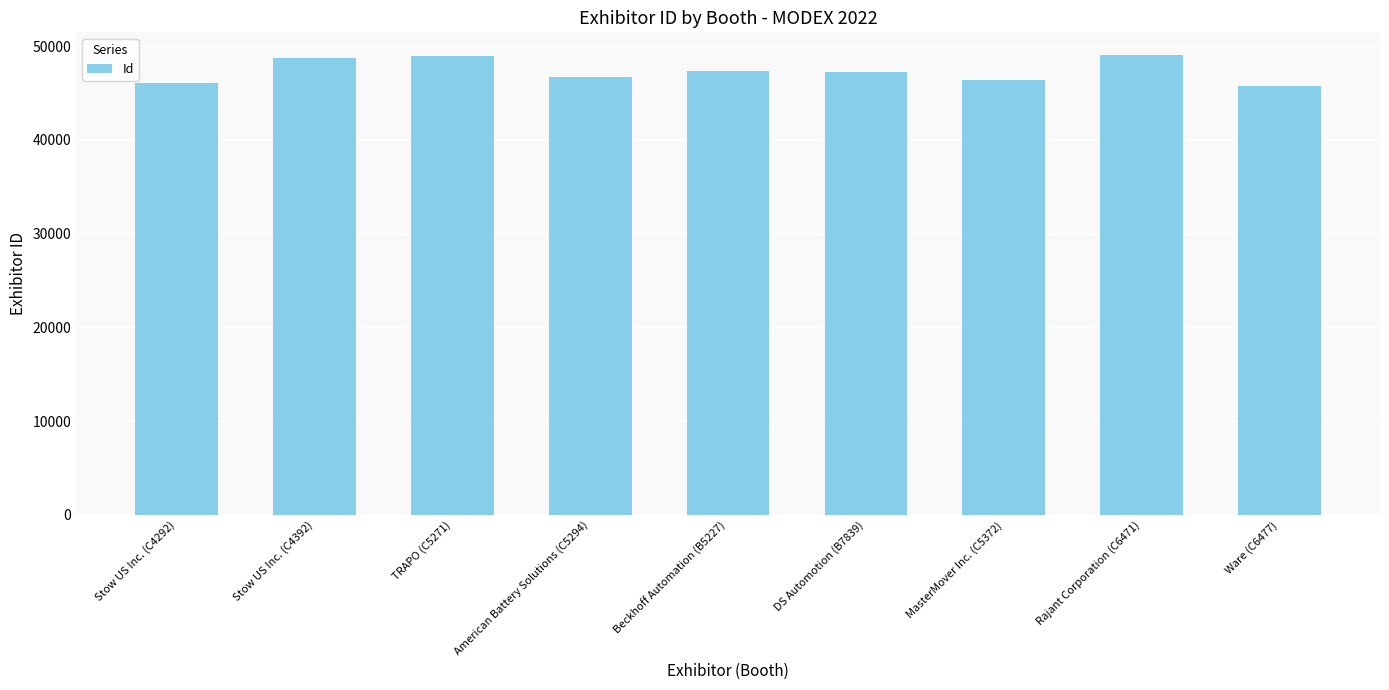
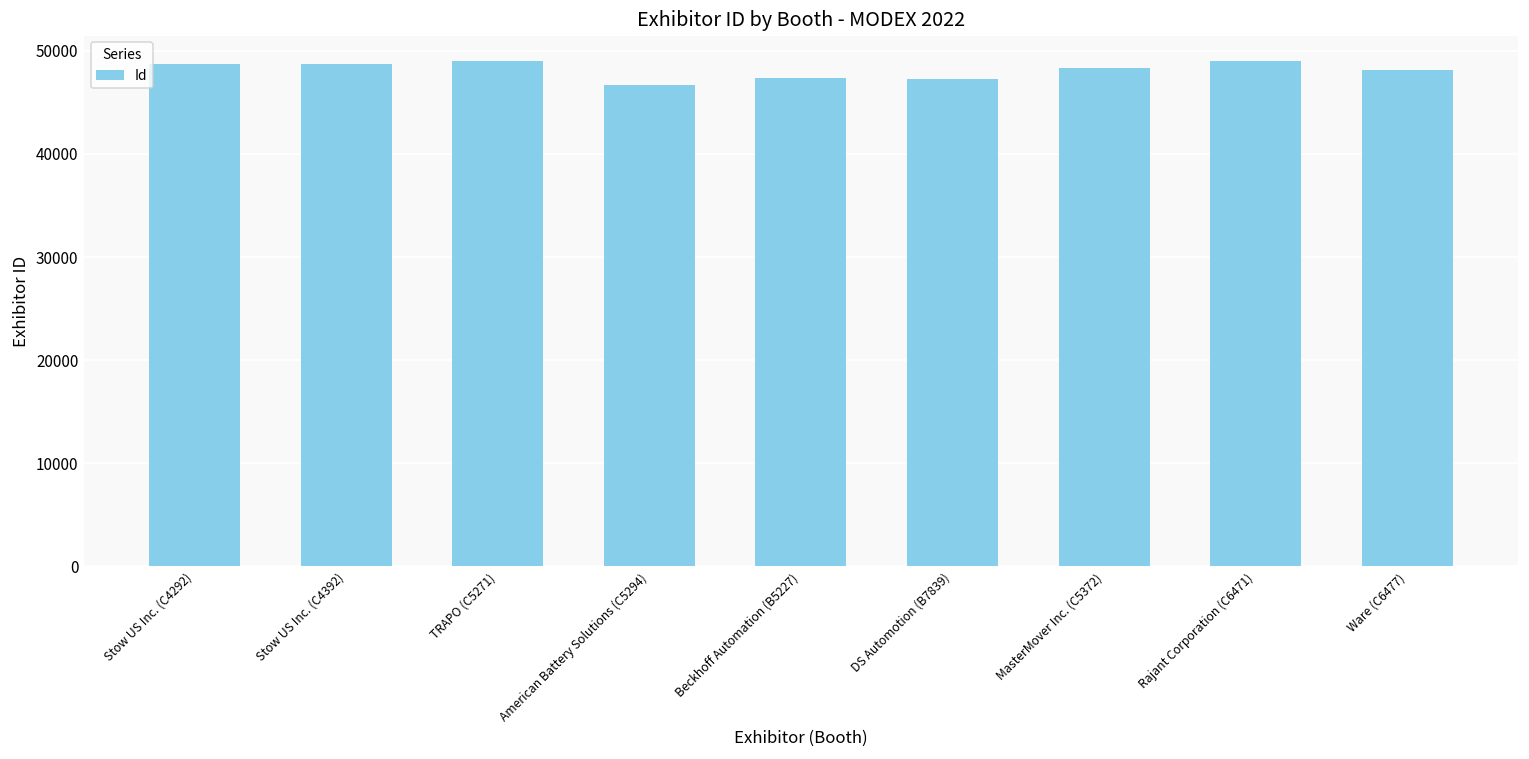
Stow US Inc. (C4292): 46000 -> 49000
MasterMover Inc. (C5372): 46000 -> 48000
Ware (C6477): 46000 -> 48000
